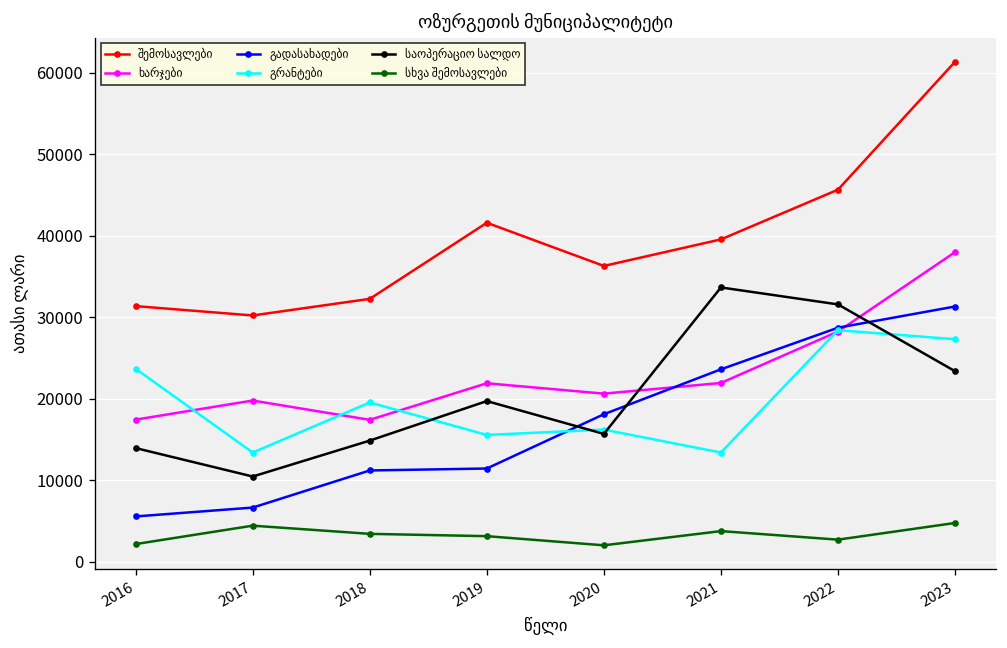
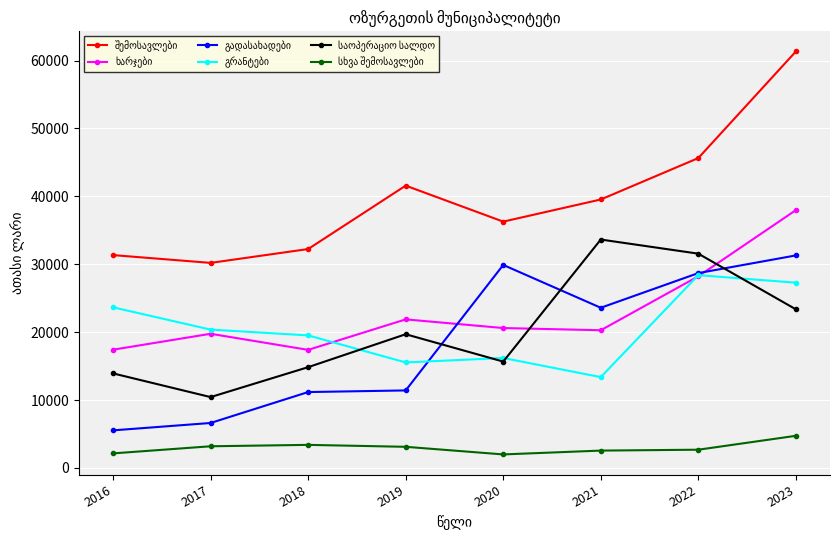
გრანტები, 2017: 13000 -> 20000
სხვა შემოსავლები, 2017: 4000 -> 3000
გადასახადები, 2020: 18000 -> 30000
ხარჯები, 2021: 22000 -> 20000
სხვა შემოსავლები, 2021: 4000 -> 3000
